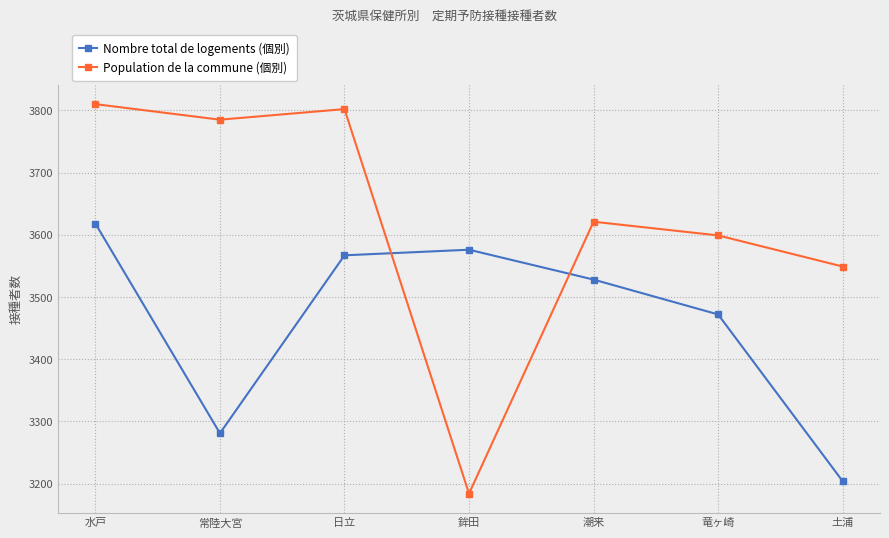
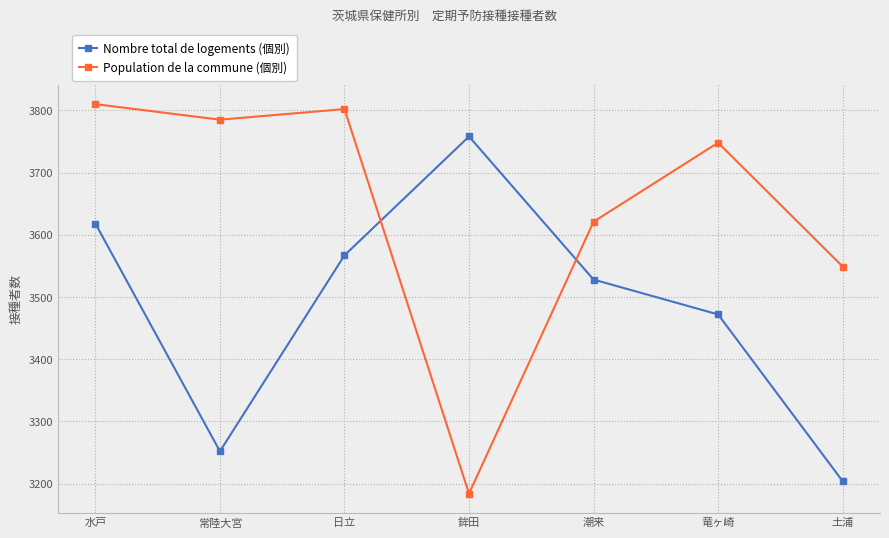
Nombre total de logements (個別), 常陸大宮: 3280 -> 3250
Nombre total de logements (個別), 鉾田: 3580 -> 3760
Population de la commune (個別), 竜ヶ崎: 3600 -> 3750
